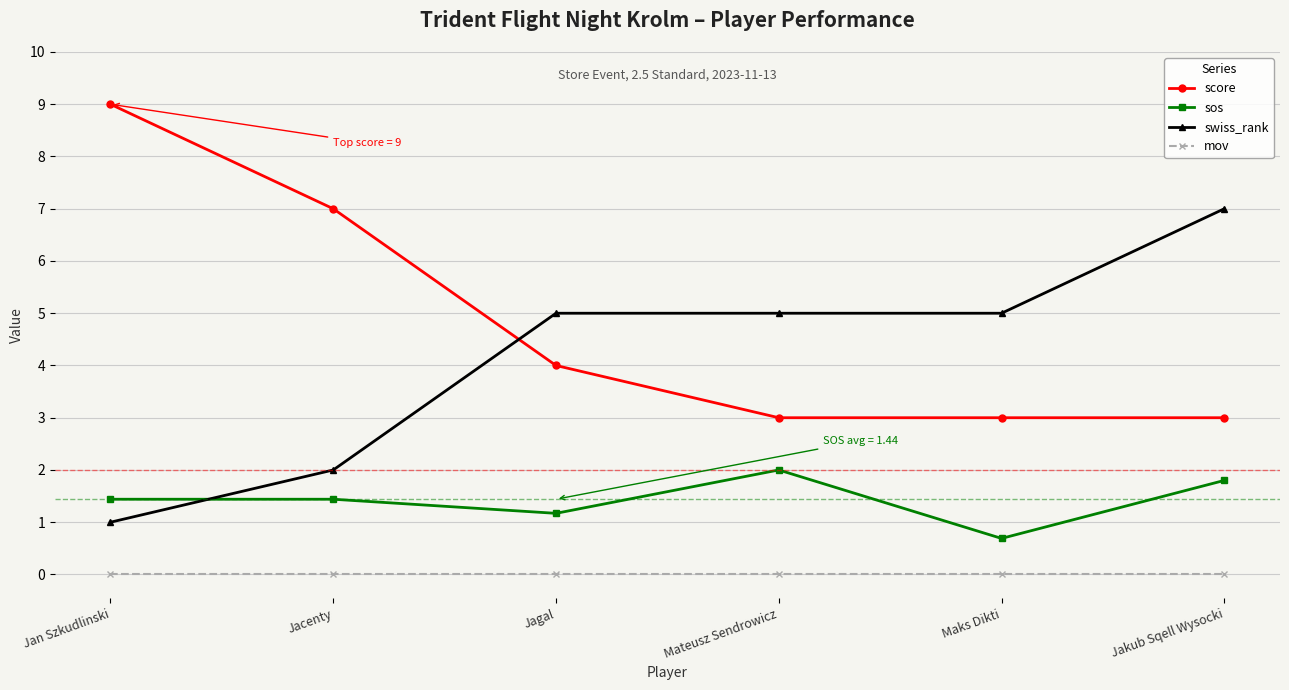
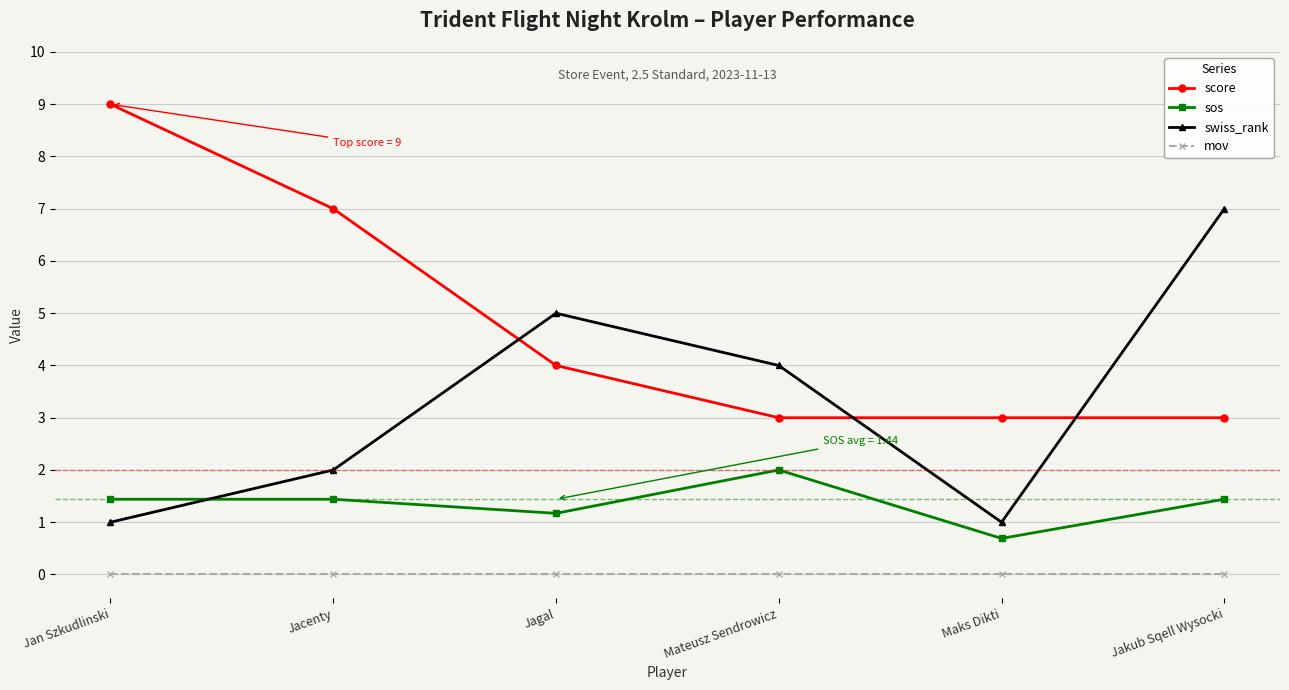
swiss_rank, Mateusz Sendrowicz: 5 -> 4
swiss_rank, Maks Dikti: 5 -> 1
sos, Jakub Sqell Wysocki: 1.8 -> 1.4
